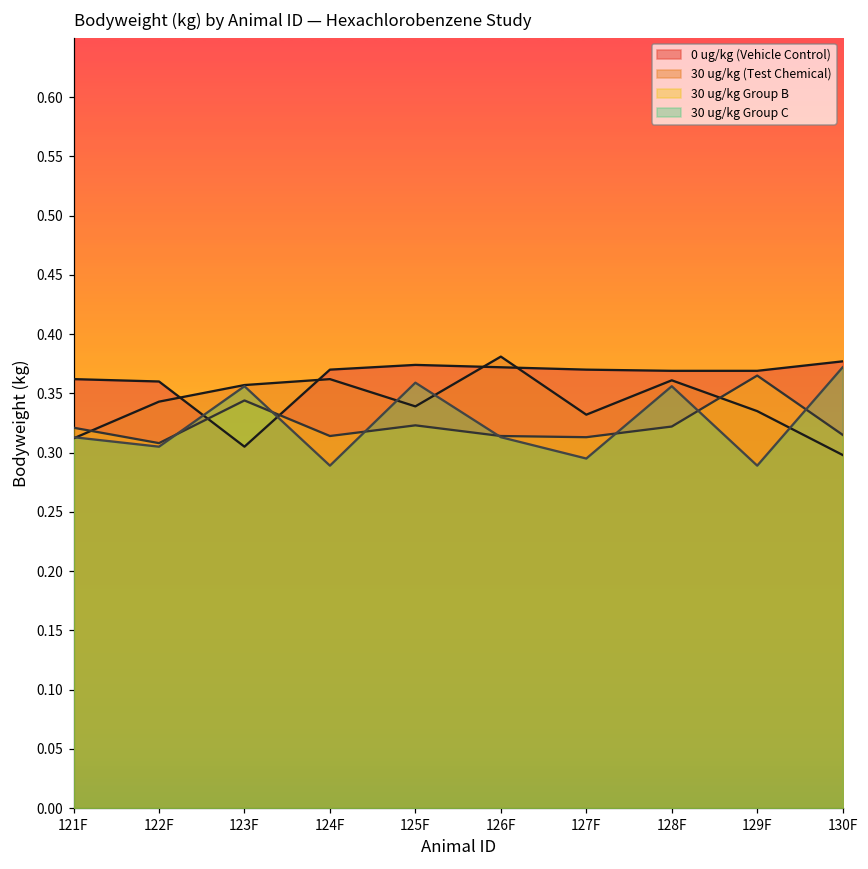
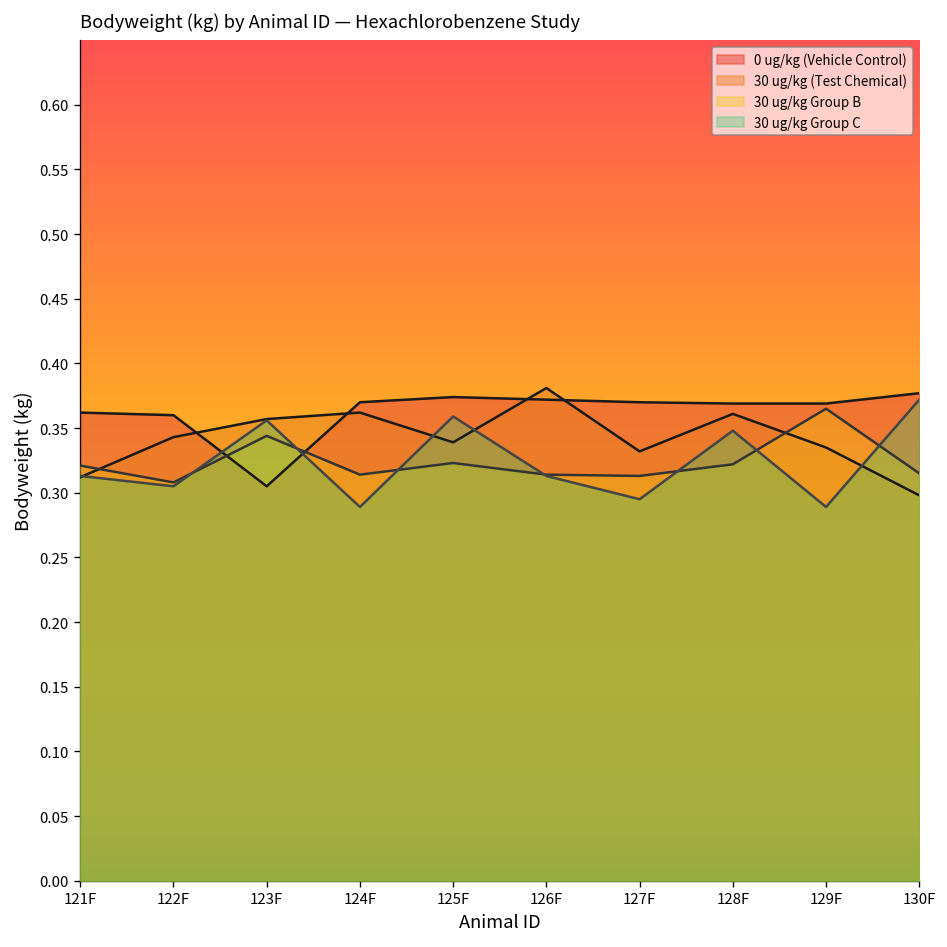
30 ug/kg Group C, 128F: 0.356 -> 0.348
